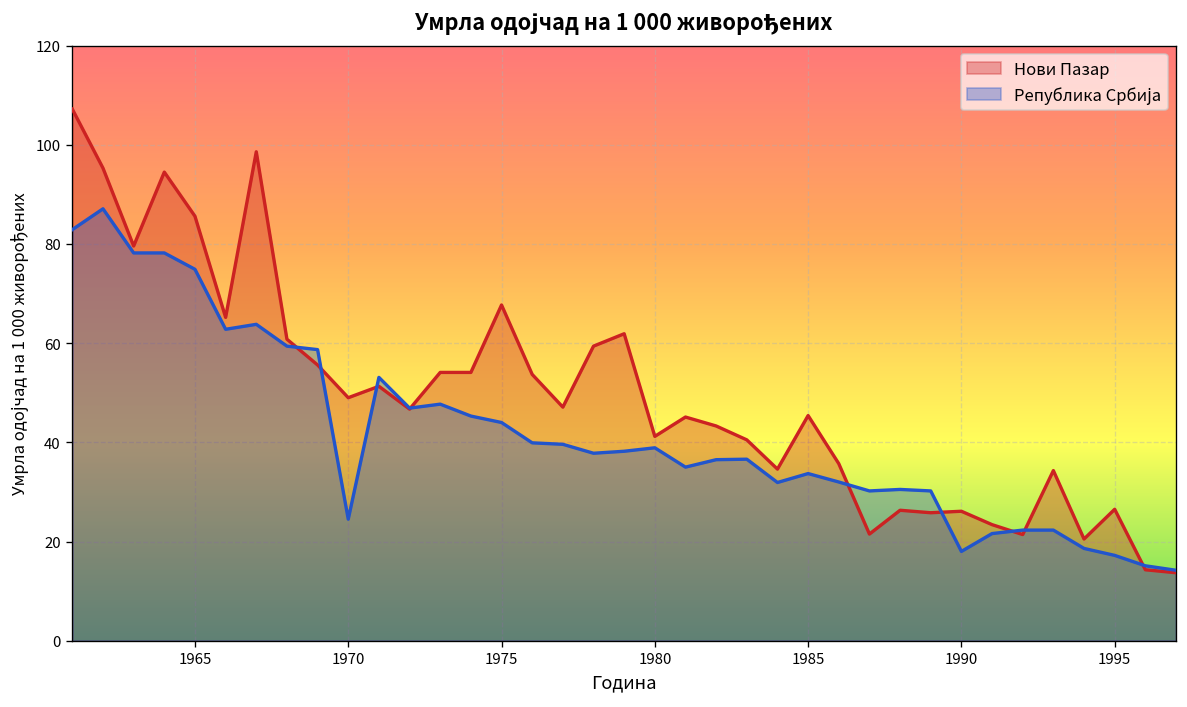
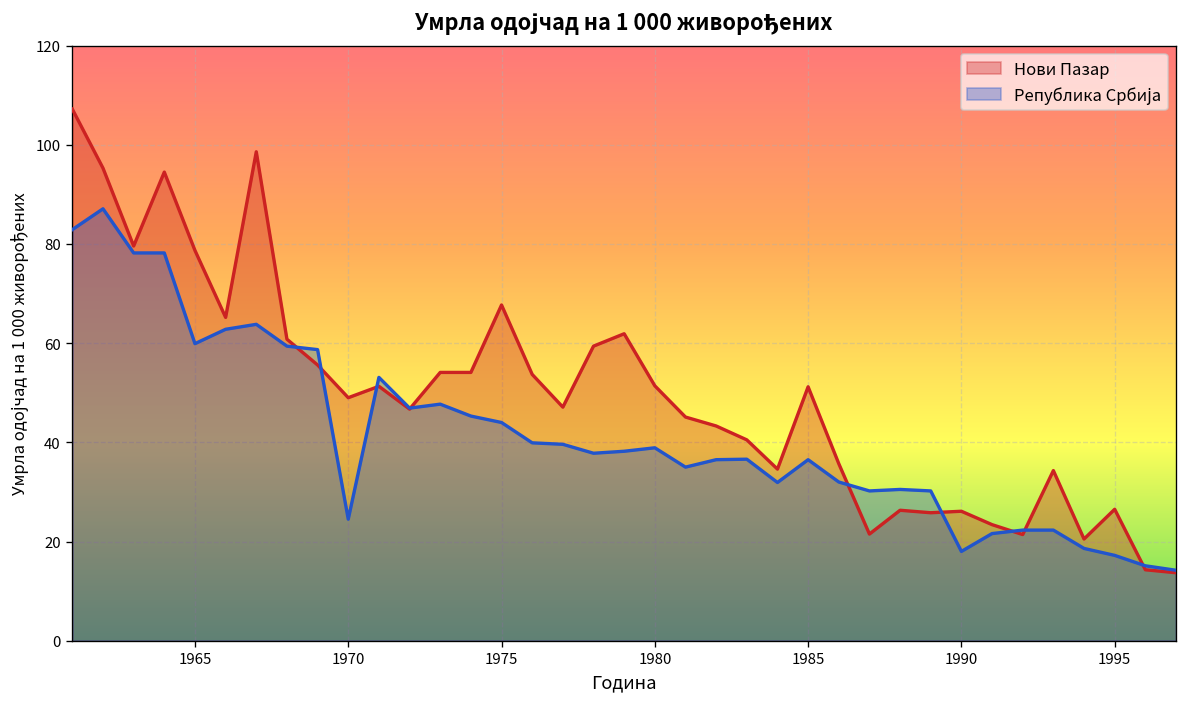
Нови Пазар, 1965: 86 -> 79
Република Србија, 1965: 75 -> 60
Нови Пазар, 1980: 41 -> 51
Нови Пазар, 1985: 45 -> 51
Република Србија, 1985: 34 -> 37
